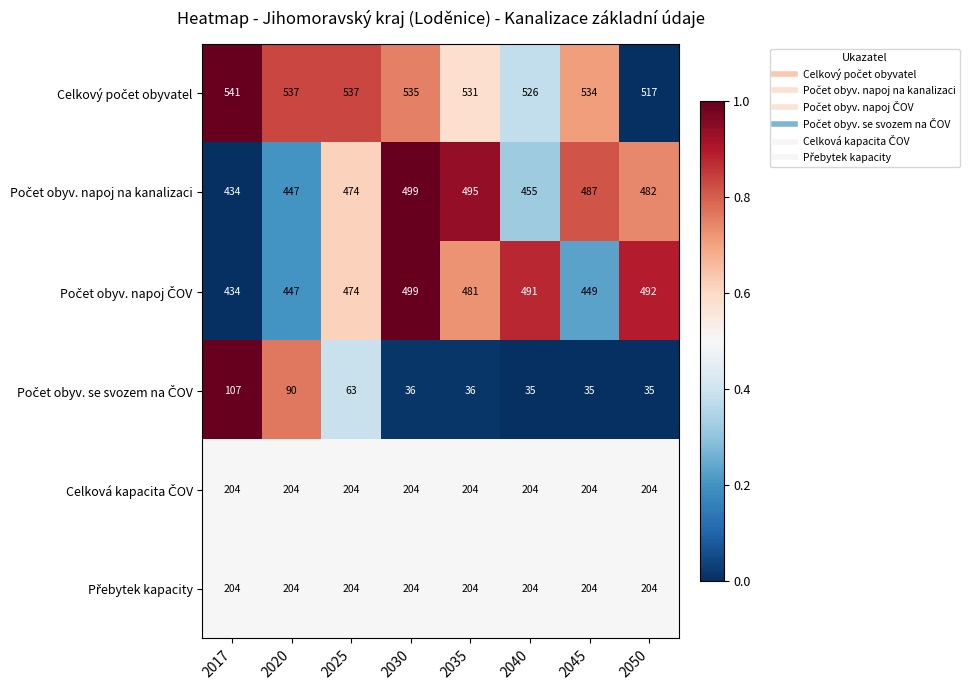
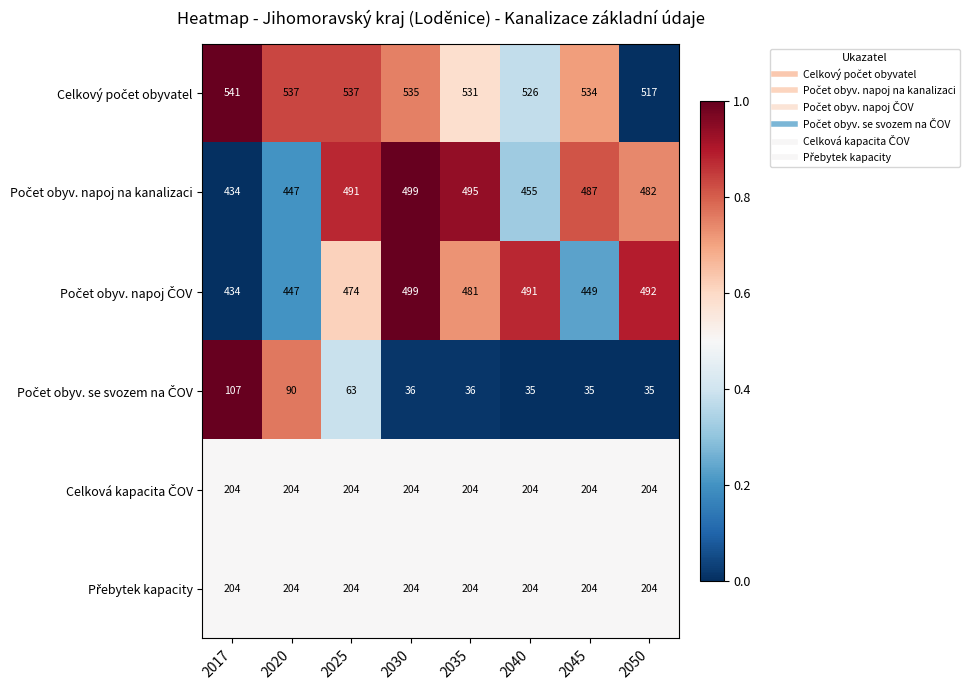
Počet obyv. napoj na kanalizaci, 2025: 474 -> 491
